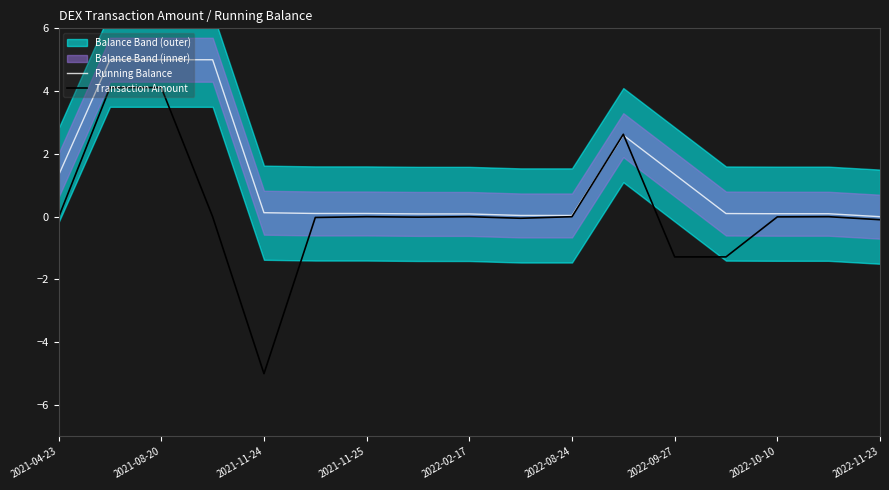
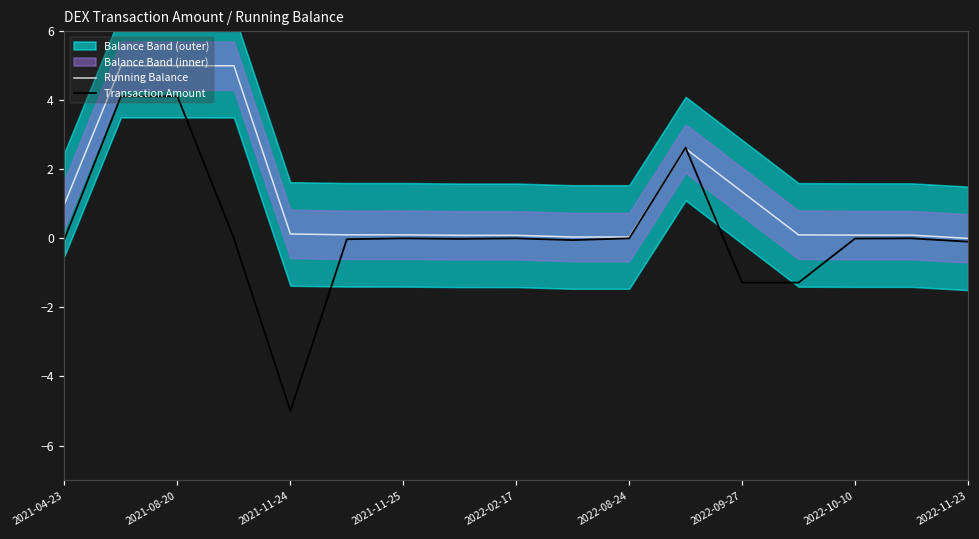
Running Balance, 2021-04-23: 1.3 -> 1.0
